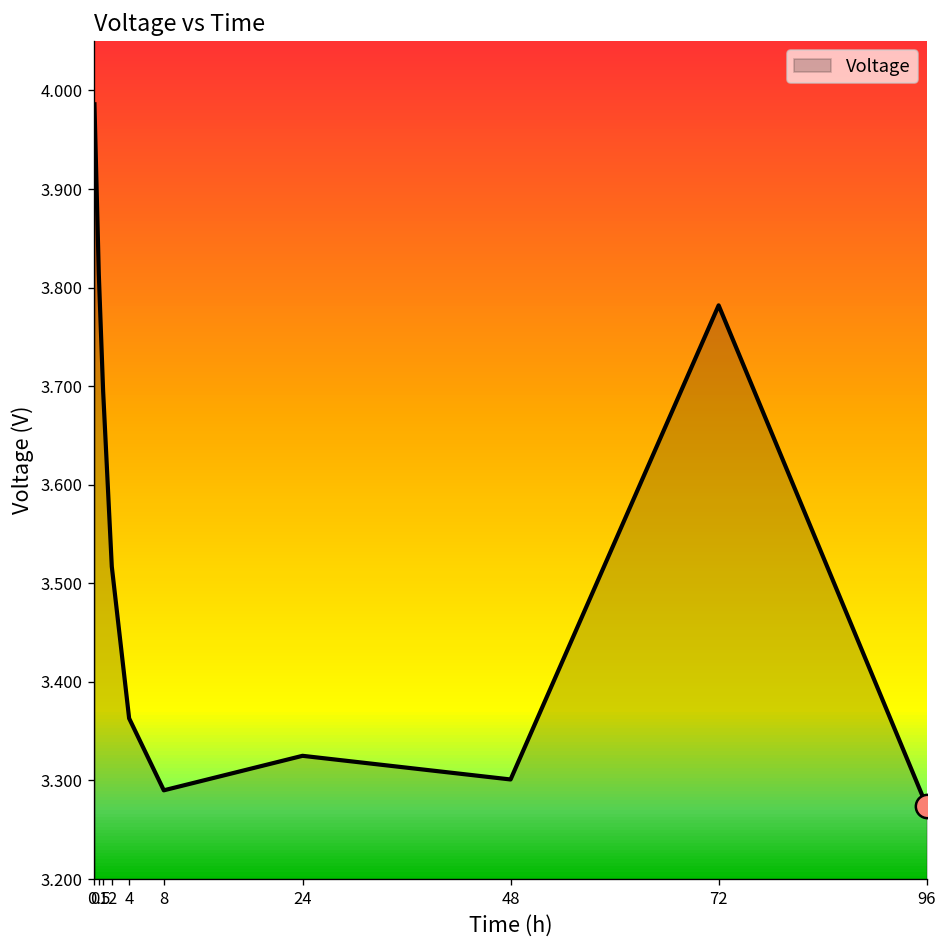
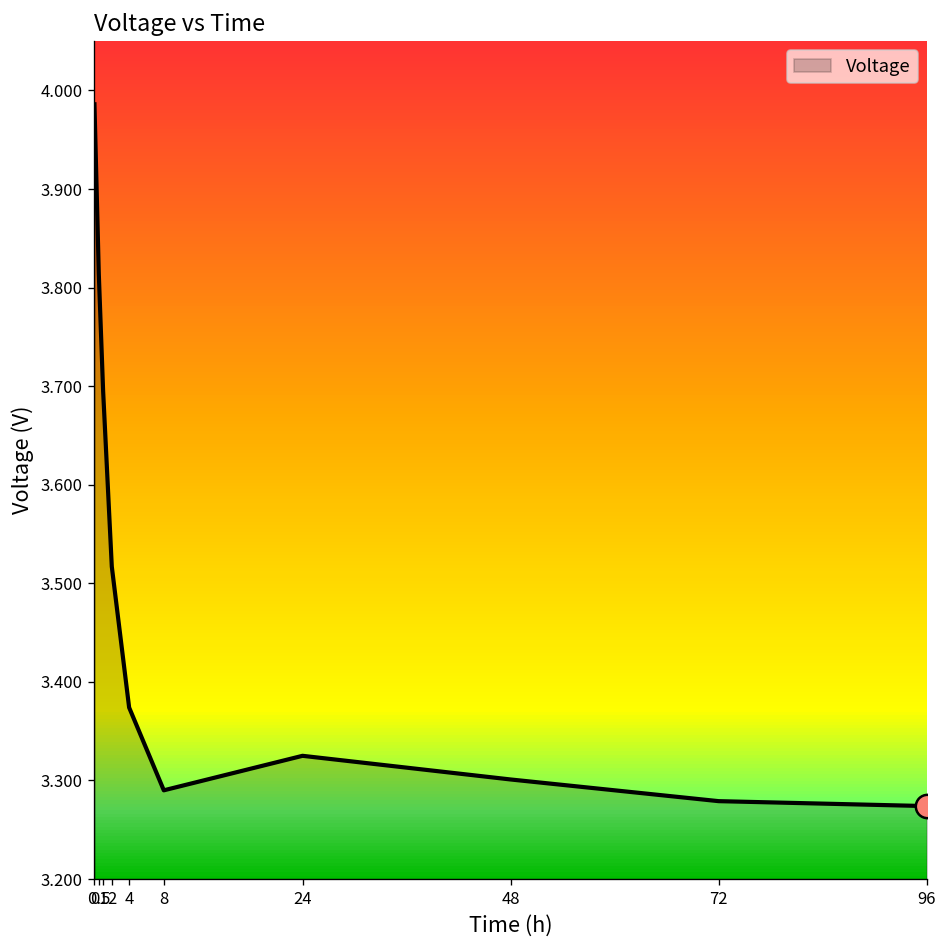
Voltage, 4: 3.36 -> 3.37
Voltage, 72: 3.78 -> 3.28
